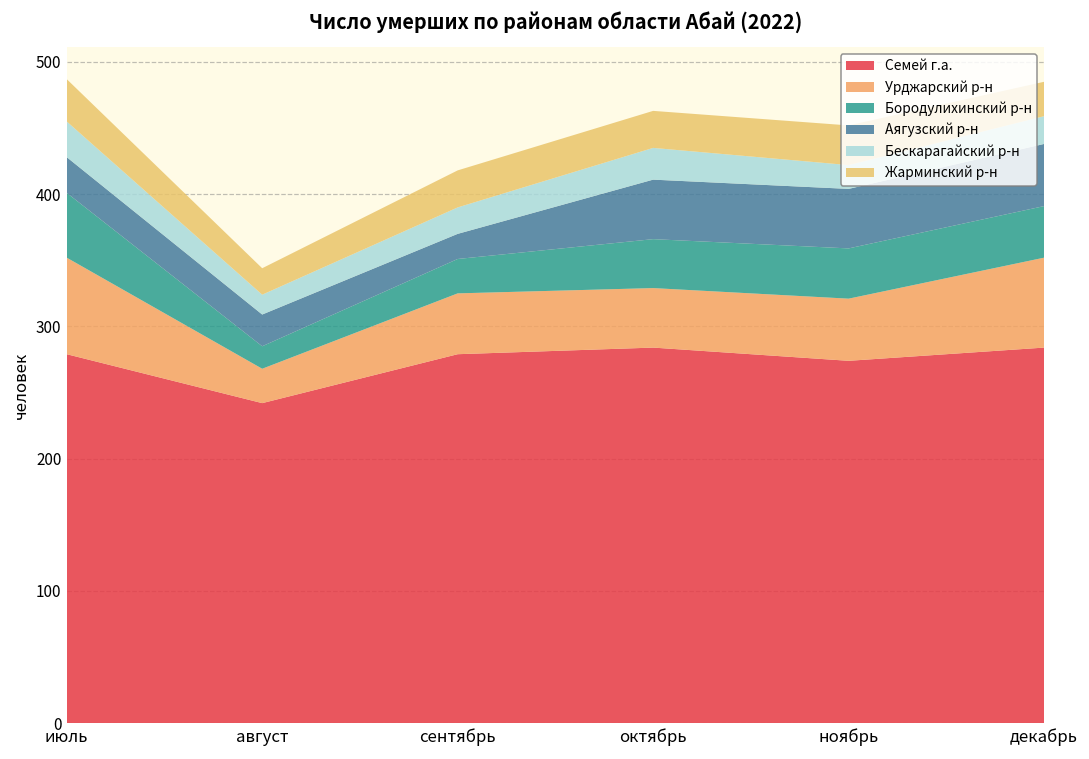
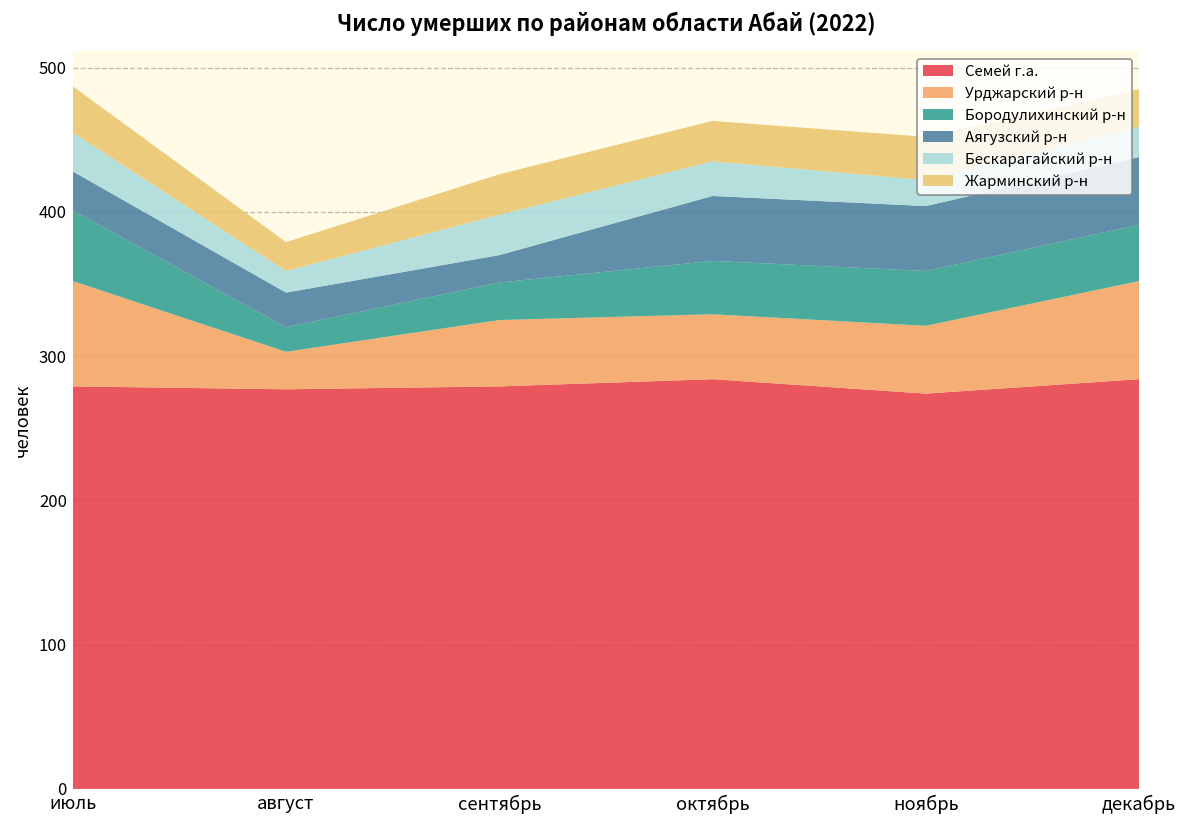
Семей г.а., август: 242 -> 277
Бескарагайский р-н, сентябрь: 20 -> 28
